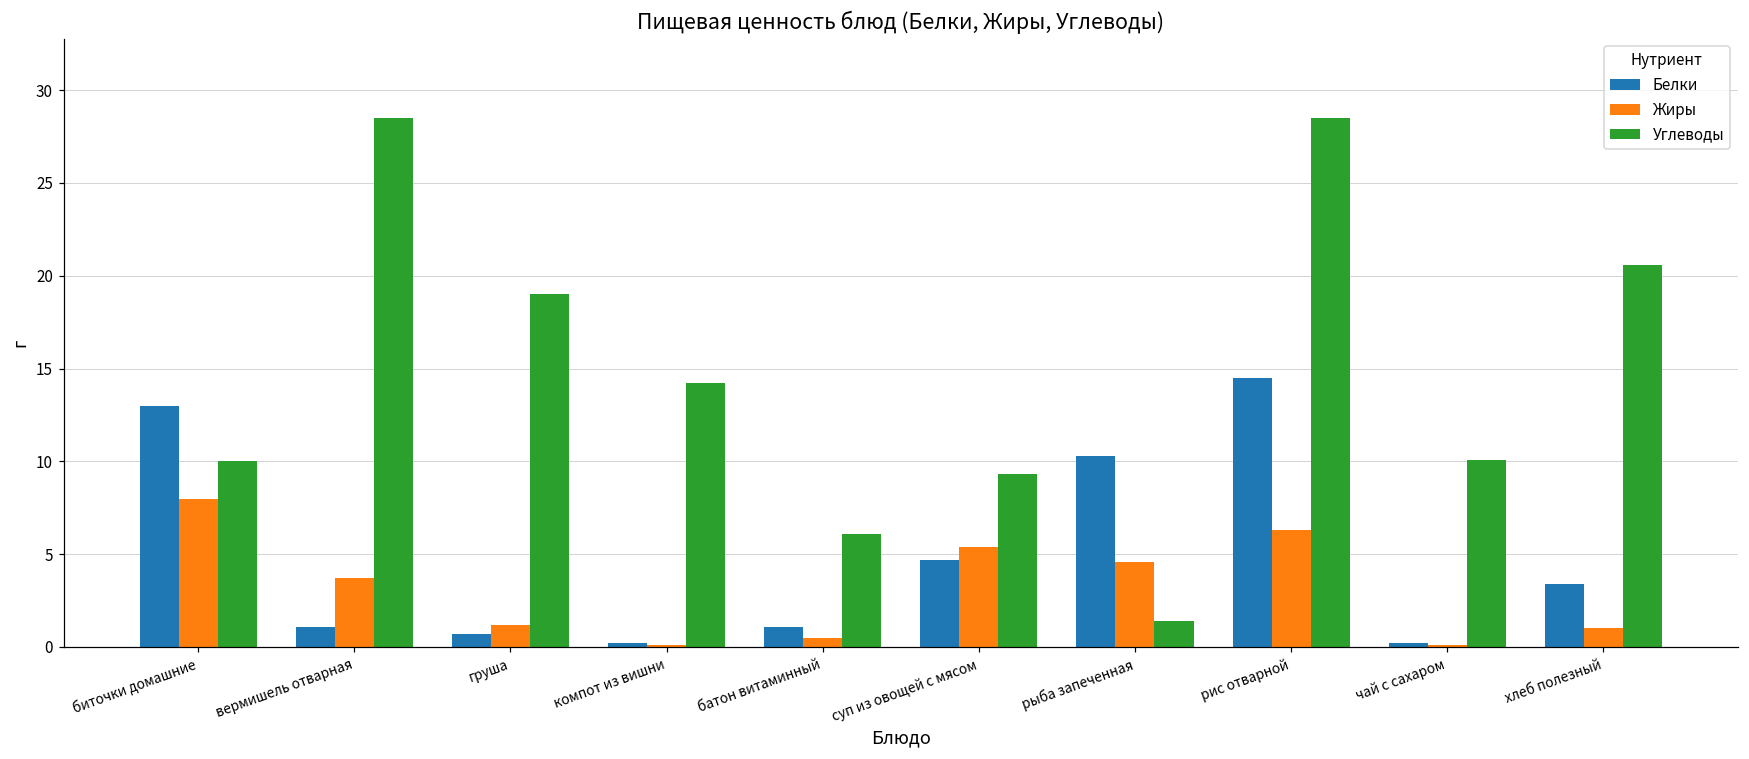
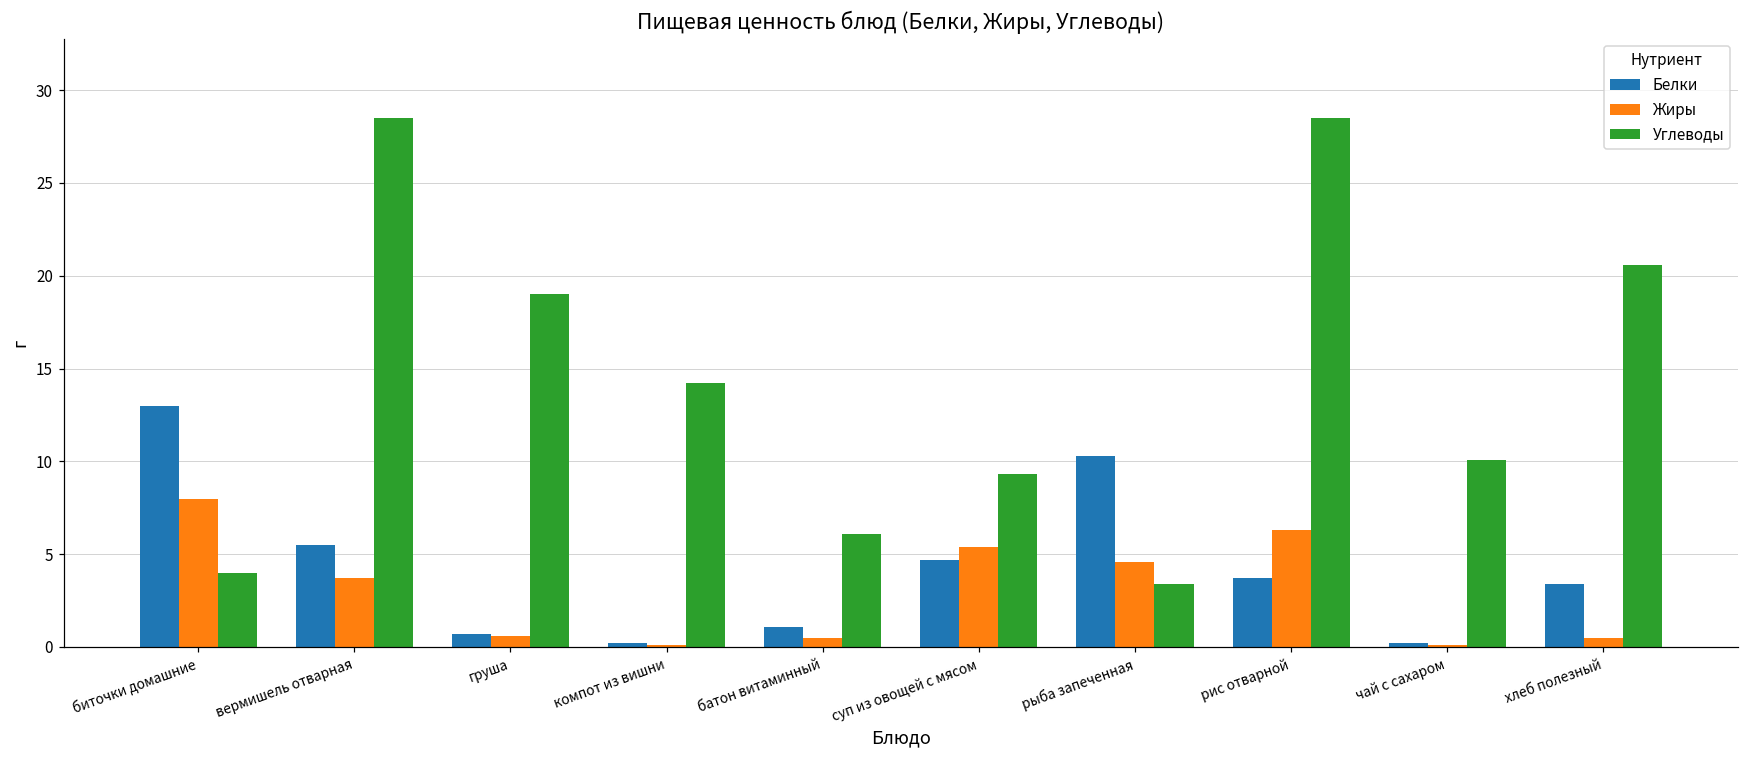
Углеводы, биточки домашние: 10 -> 4
Белки, вермишель отварная: 1.1 -> 5.5
Жиры, груша: 1.2 -> 0.6
Углеводы, рыба запеченная: 1.4 -> 3.4
Белки, рис отварной: 14.5 -> 3.7
Жиры, хлеб полезный: 1.0 -> 0.5
